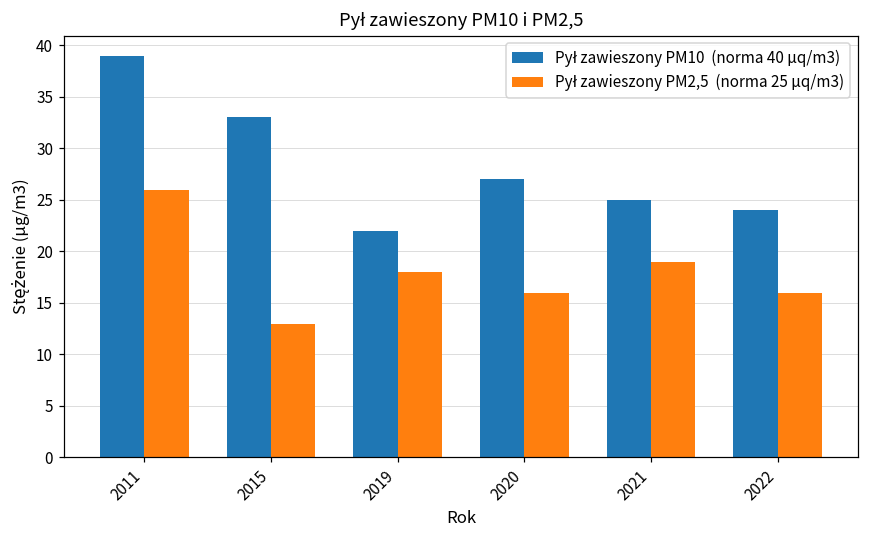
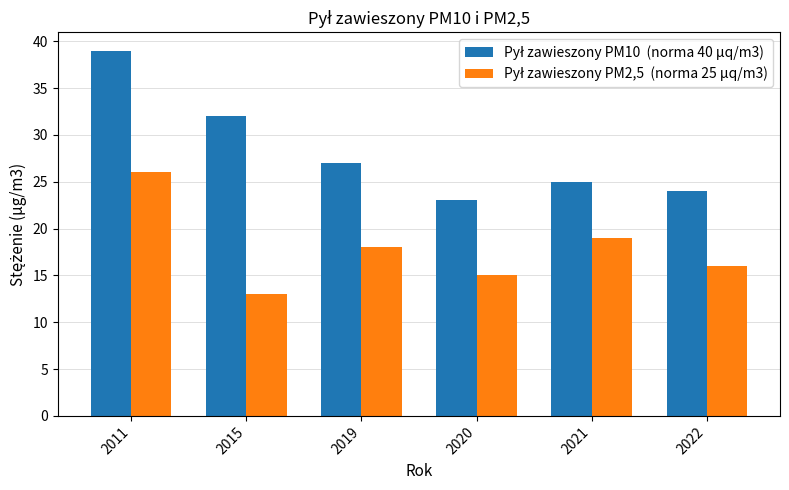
Pył zawieszony PM10 (norma 40 µq/m3), 2015: 33 -> 32
Pył zawieszony PM10 (norma 40 µq/m3), 2019: 22 -> 27
Pył zawieszony PM10 (norma 40 µq/m3), 2020: 27 -> 23
Pył zawieszony PM2,5 (norma 25 µq/m3), 2020: 16 -> 15
